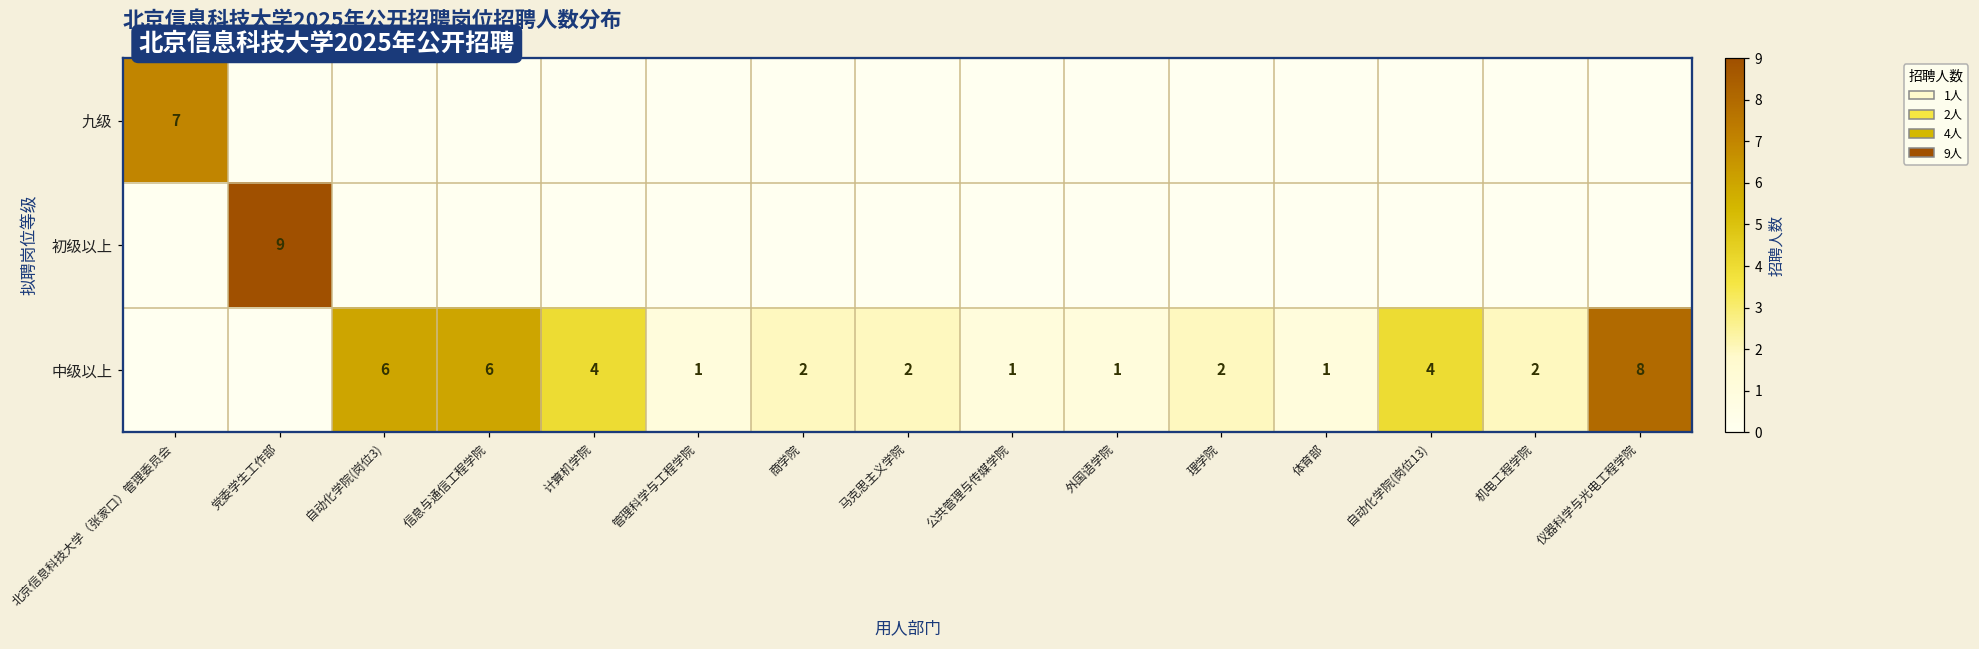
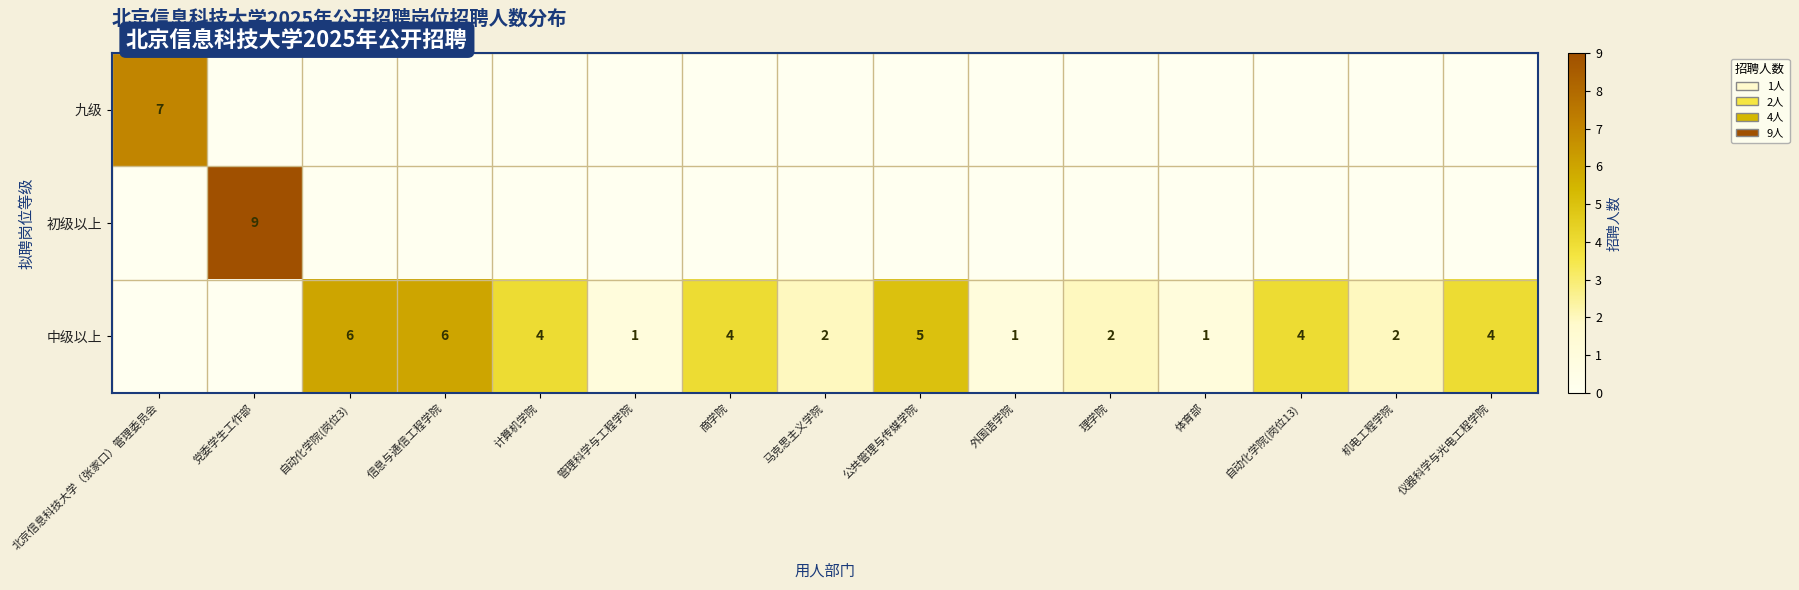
中级以上, 商学院: 2 -> 4
中级以上, 公共管理与传媒学院: 1 -> 5
中级以上, 仪器科学与光电工程学院: 8 -> 4
